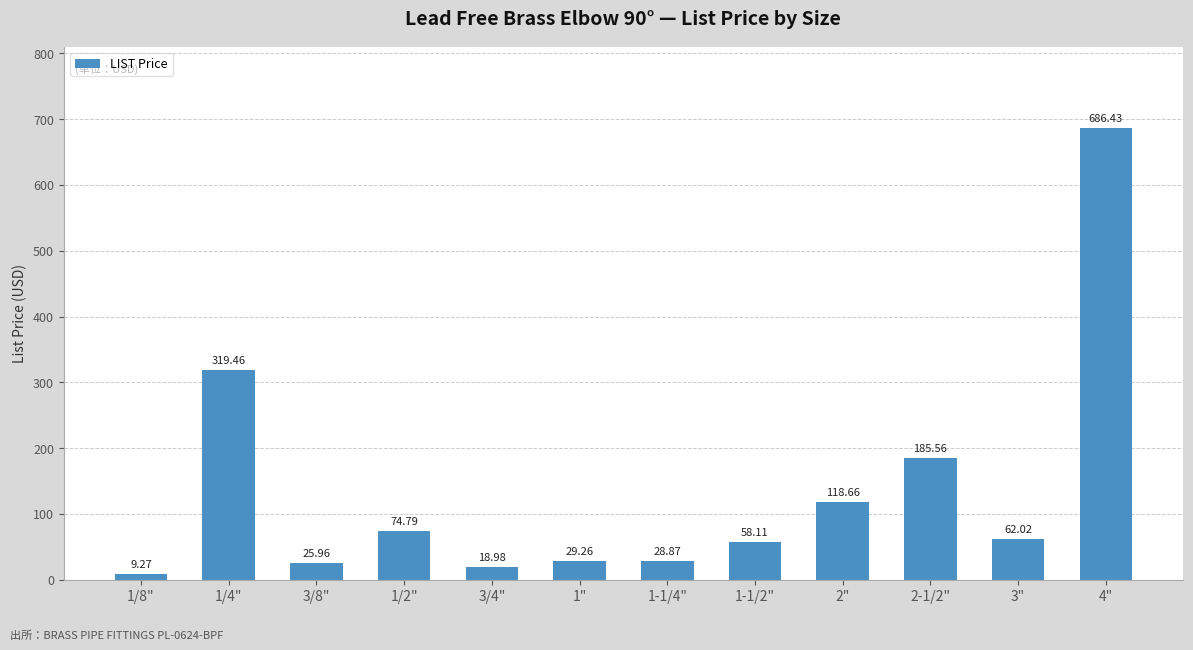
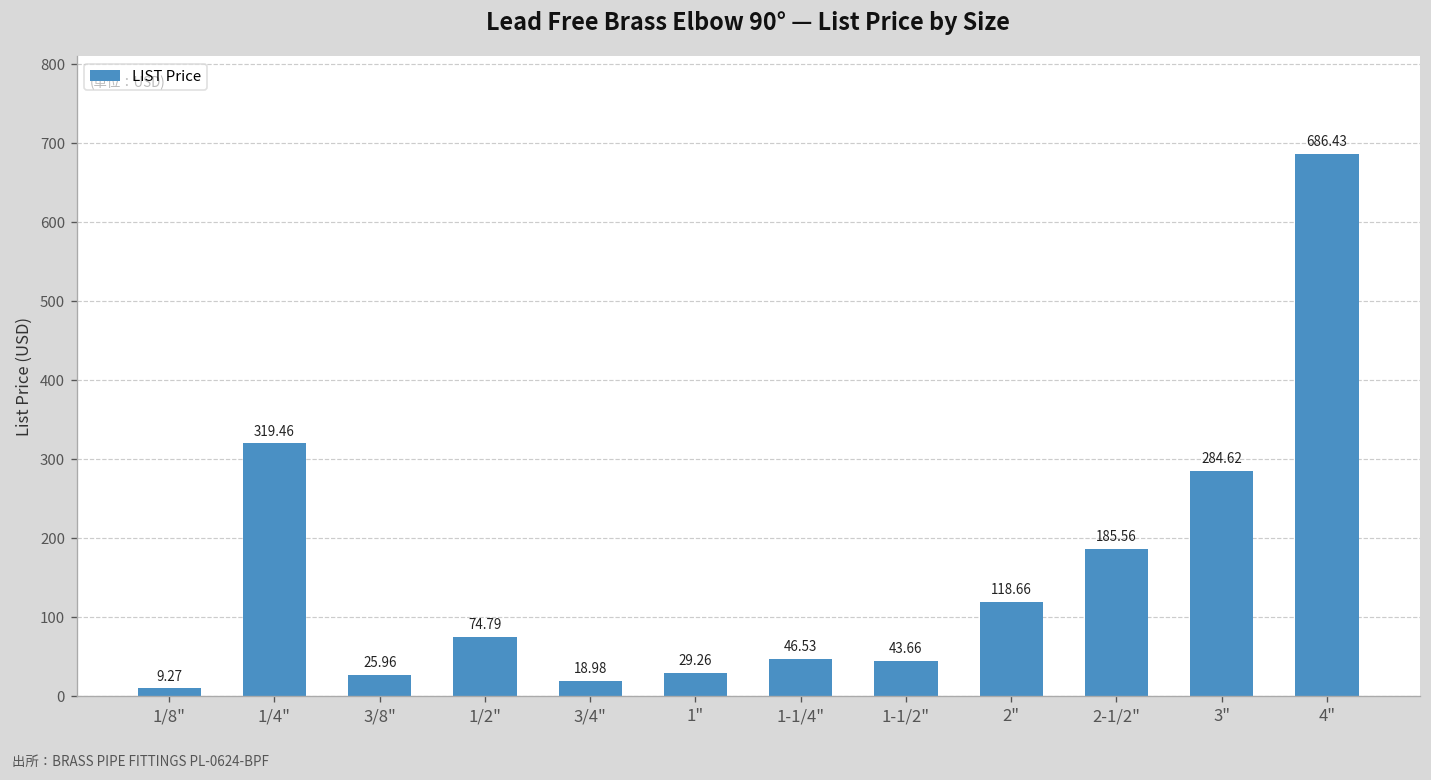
1-1/4": 28.87 -> 46.53
1-1/2": 58.11 -> 43.66
3": 62.02 -> 284.62
